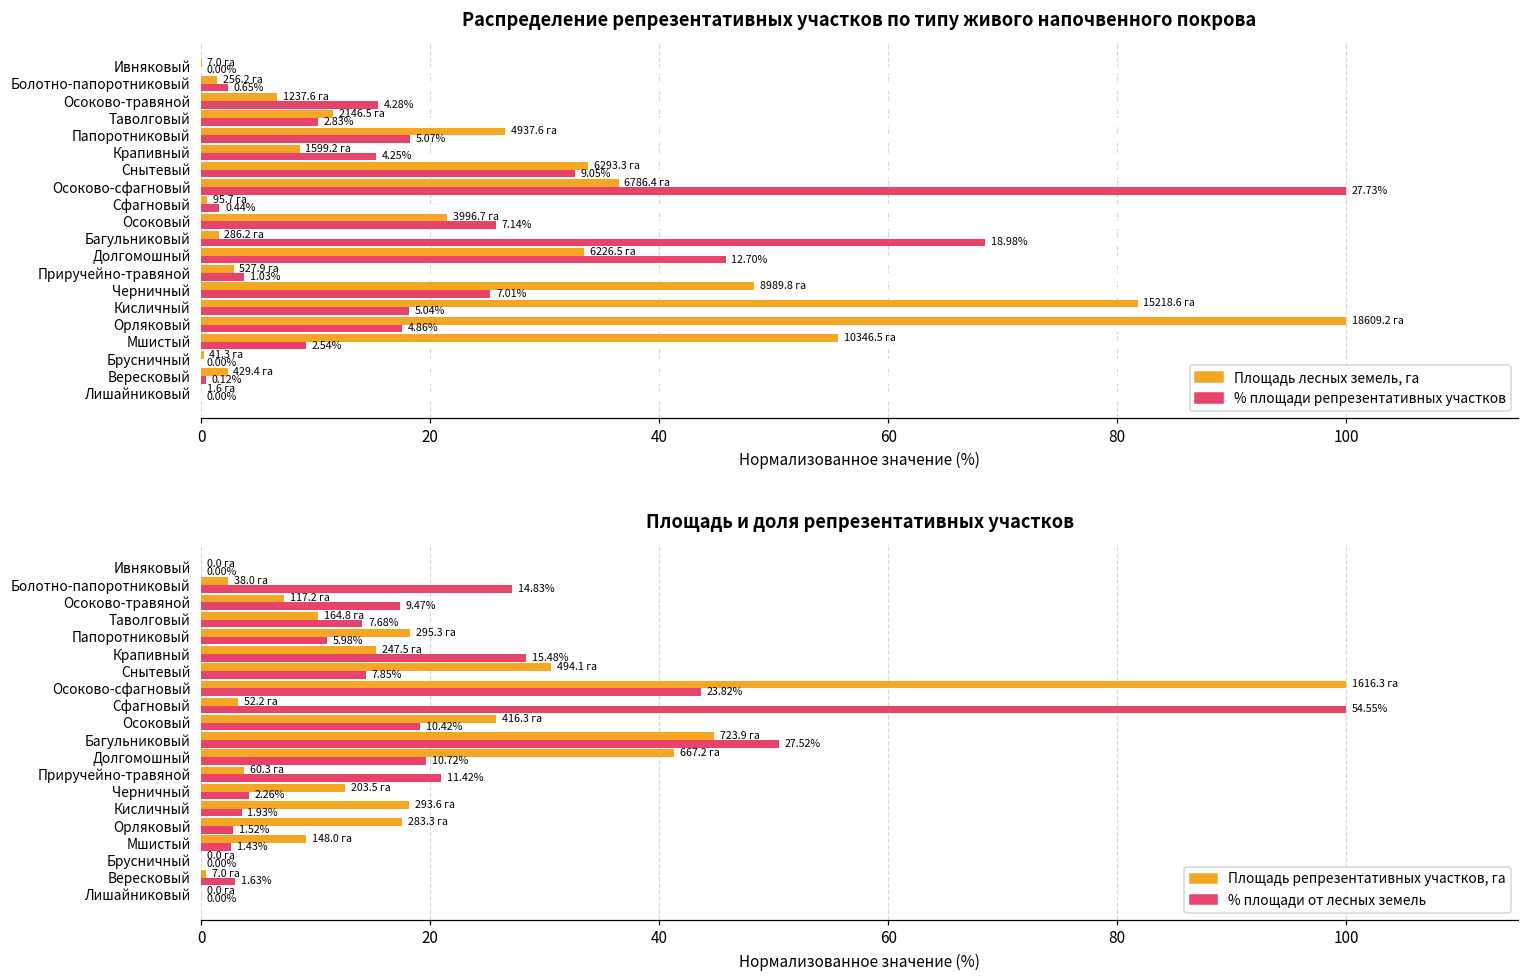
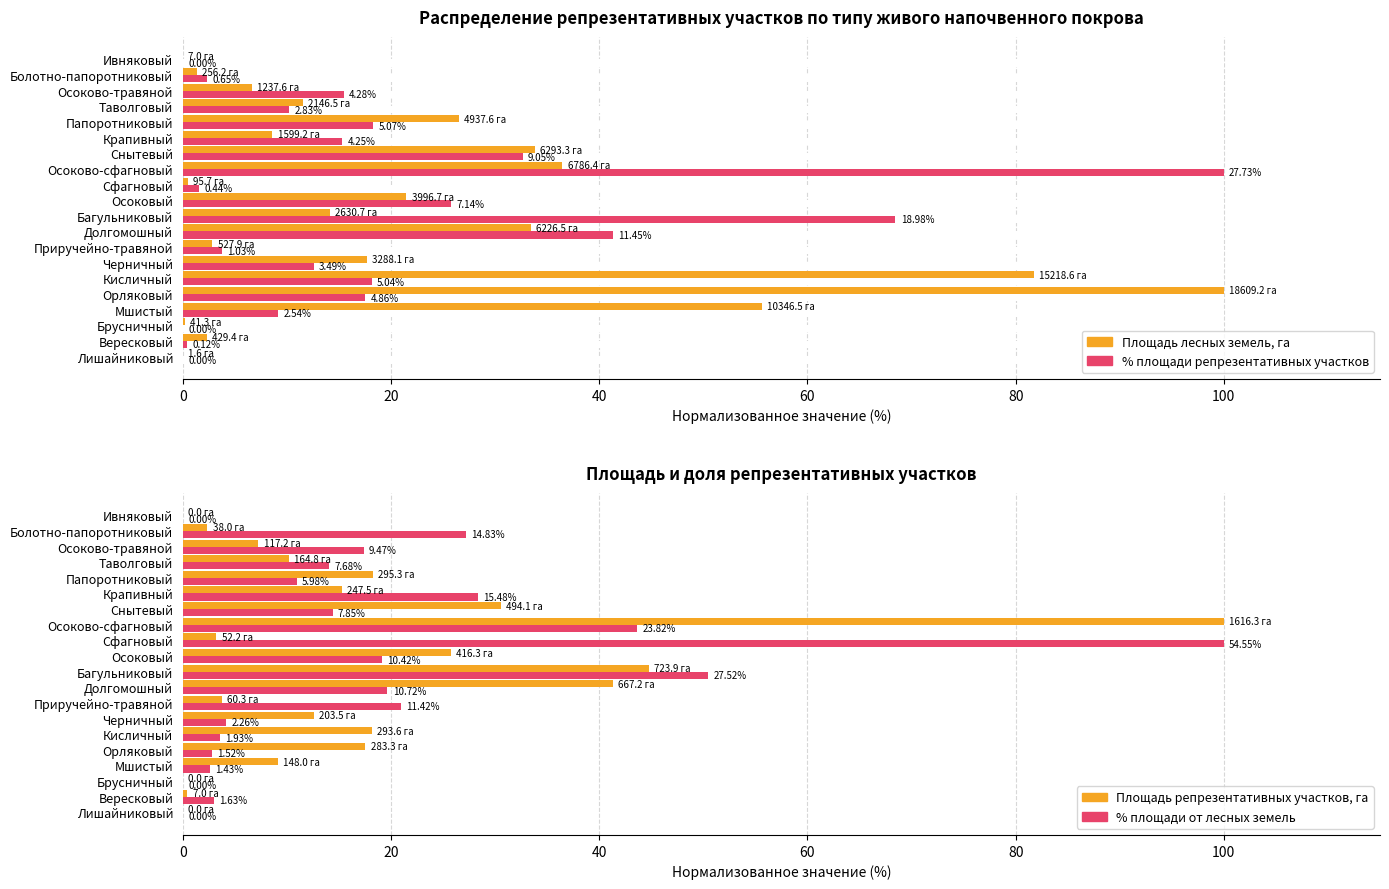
Распределение репрезентативных участков по типу живого напочвенного покрова, Площадь лесных земель, га, Багульниковый: 286.2 -> 2630.7
Распределение репрезентативных участков по типу живого напочвенного покрова, % площади репрезентативных участков, Долгомошный: 12.70% -> 11.45%
Распределение репрезентативных участков по типу живого напочвенного покрова, Площадь лесных земель, га, Черничный: 8989.8 -> 3288.1
Распределение репрезентативных участков по типу живого напочвенного покрова, % площади репрезентативных участков, Черничный: 7.01% -> 3.49%
